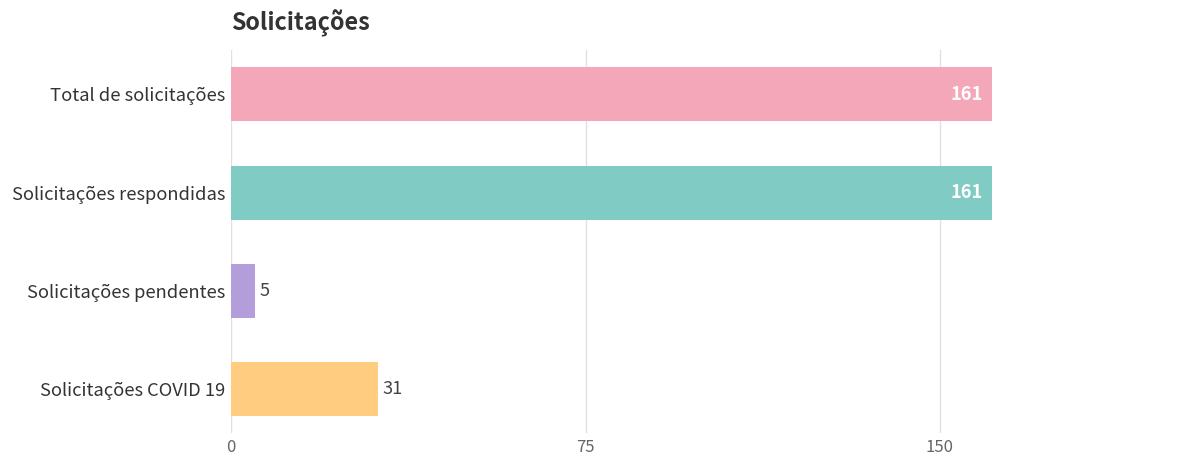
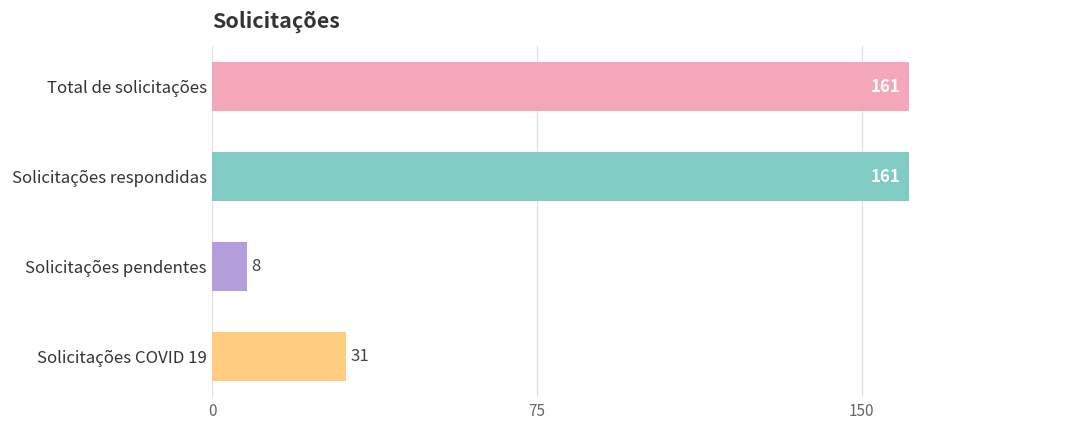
Solicitações pendentes: 5 -> 8
